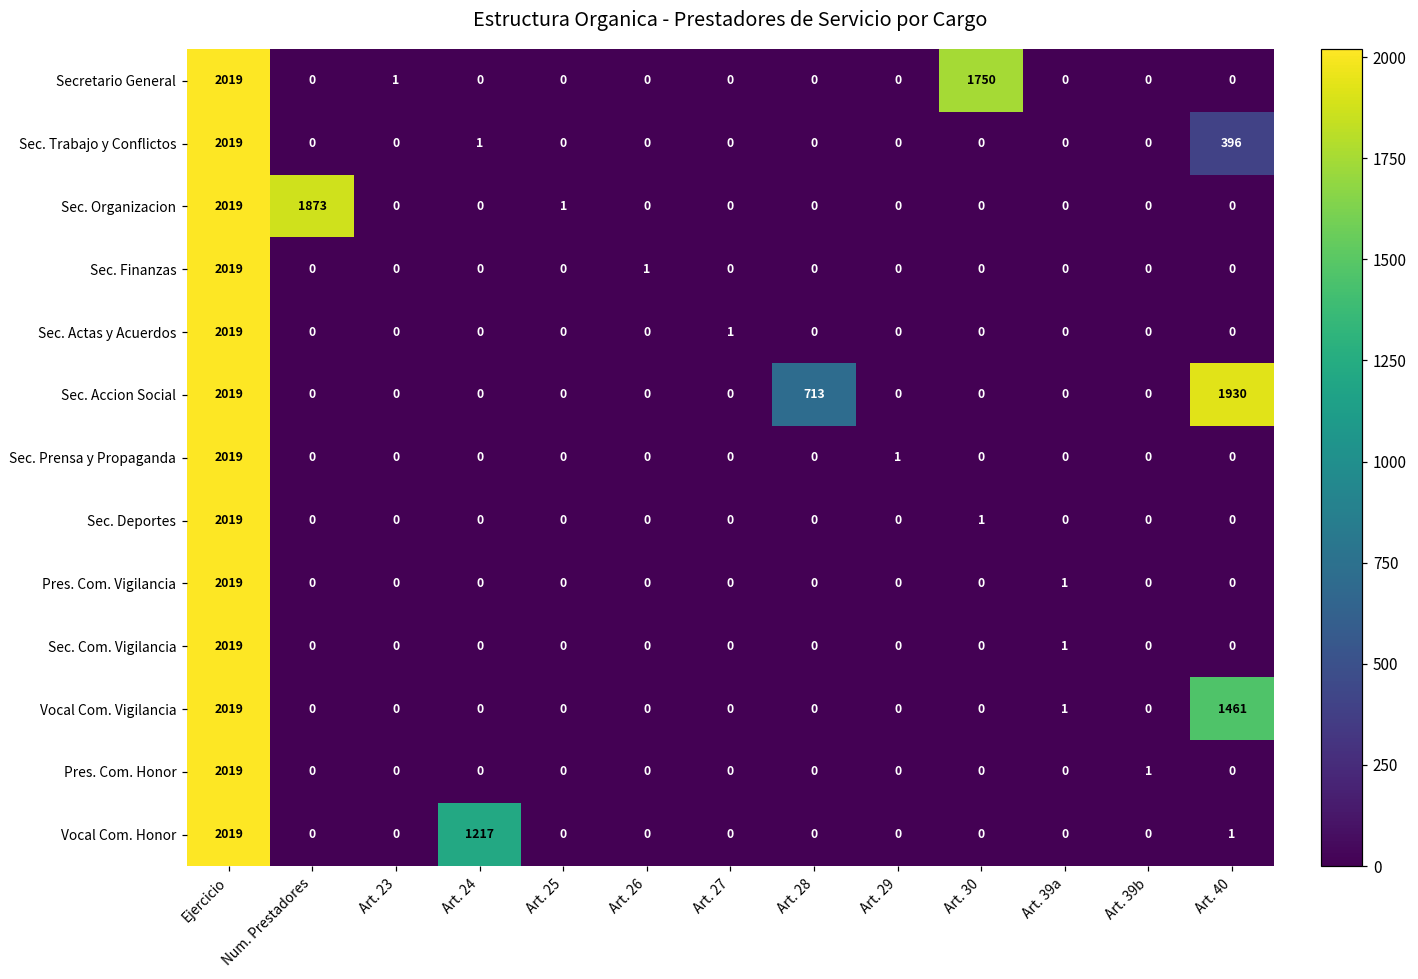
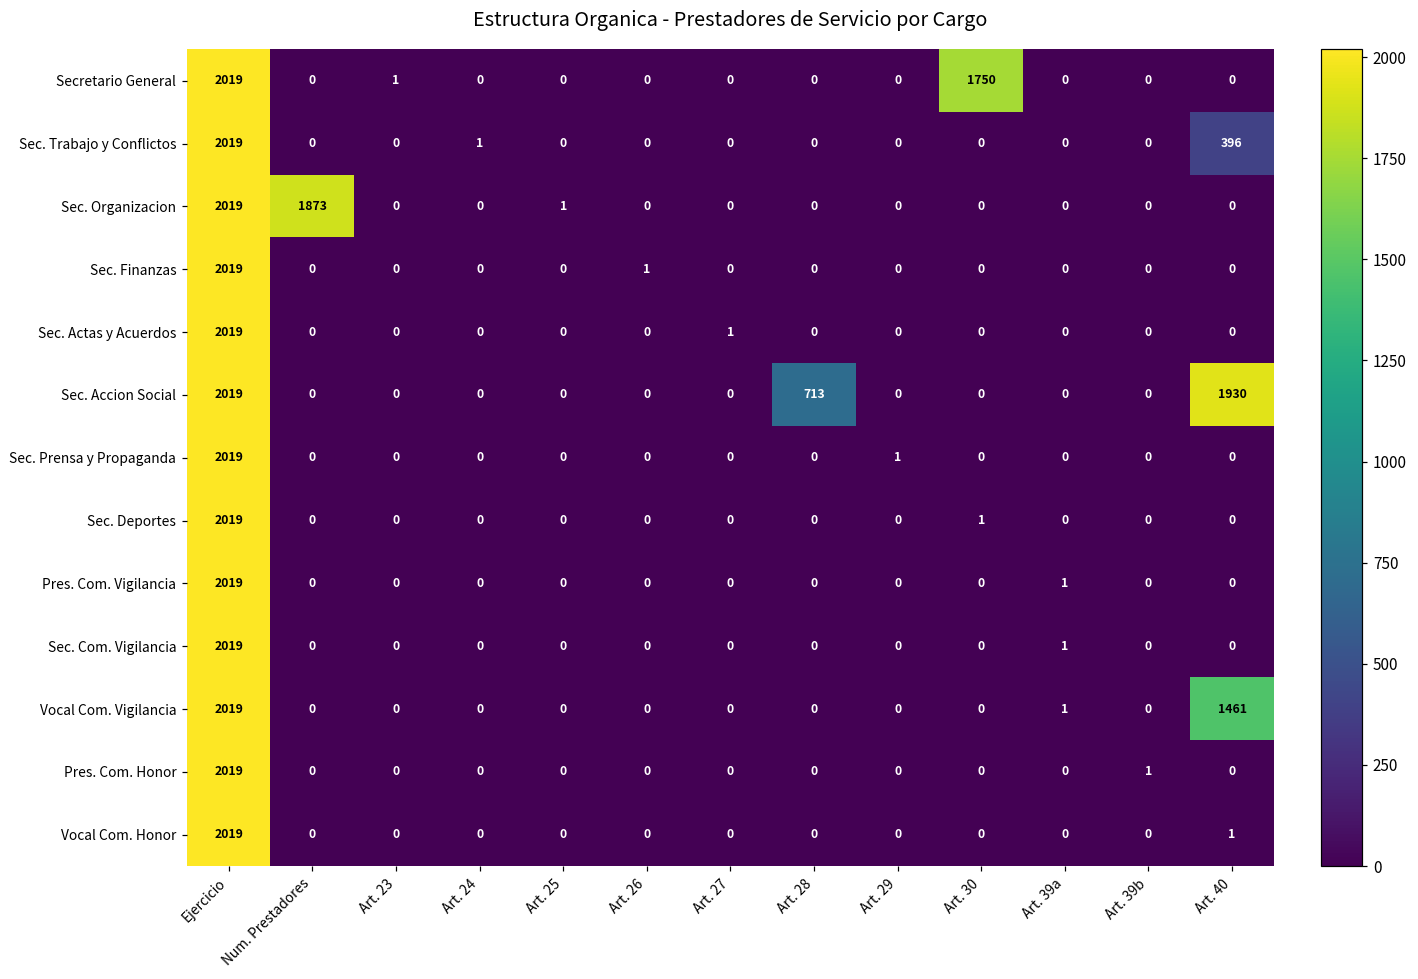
Vocal Com. Honor, Art. 24: 1217 -> 0
